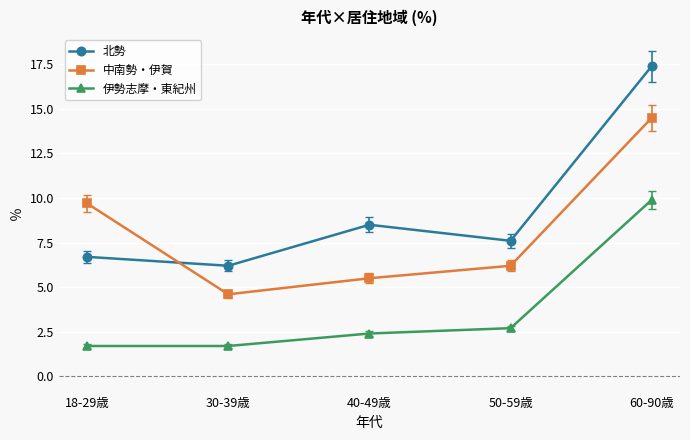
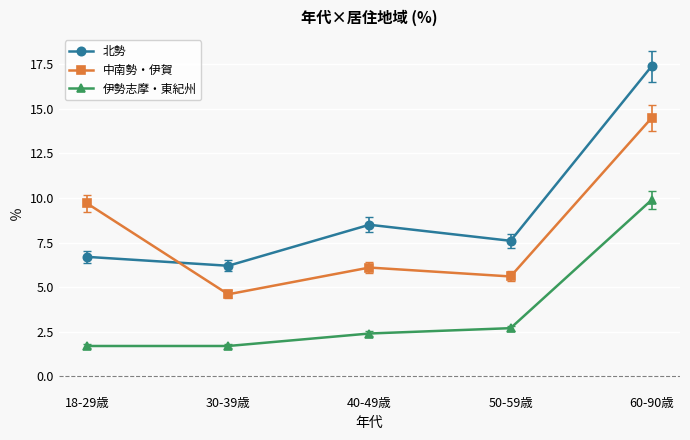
中南勢・伊賀, 40-49歳: 5.5 -> 6.1
中南勢・伊賀, 50-59歳: 6.2 -> 5.6
